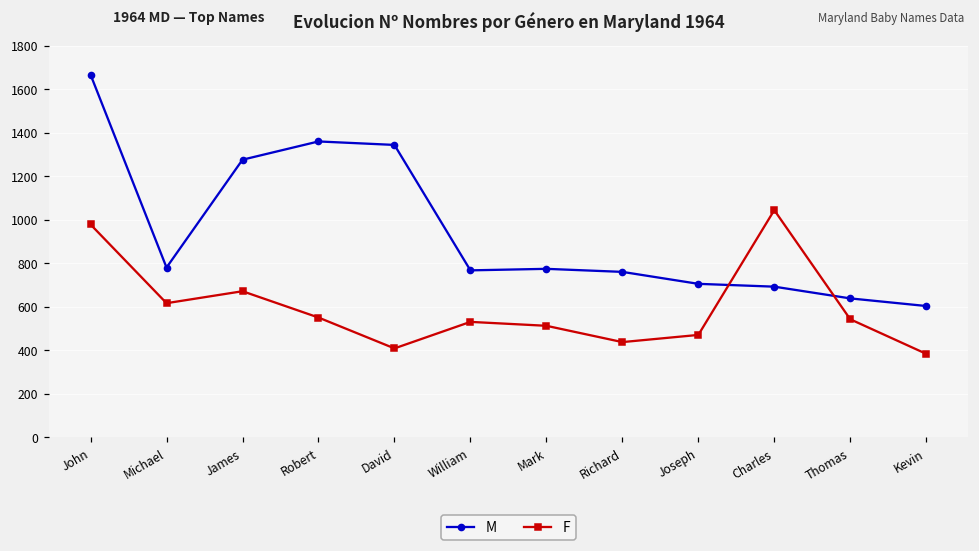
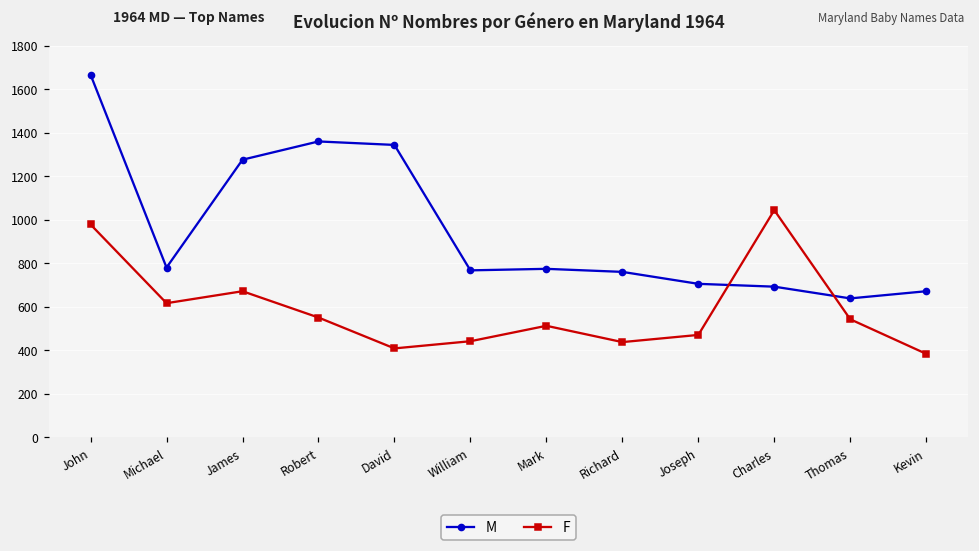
F, William: 530 -> 440
M, Kevin: 600 -> 670
